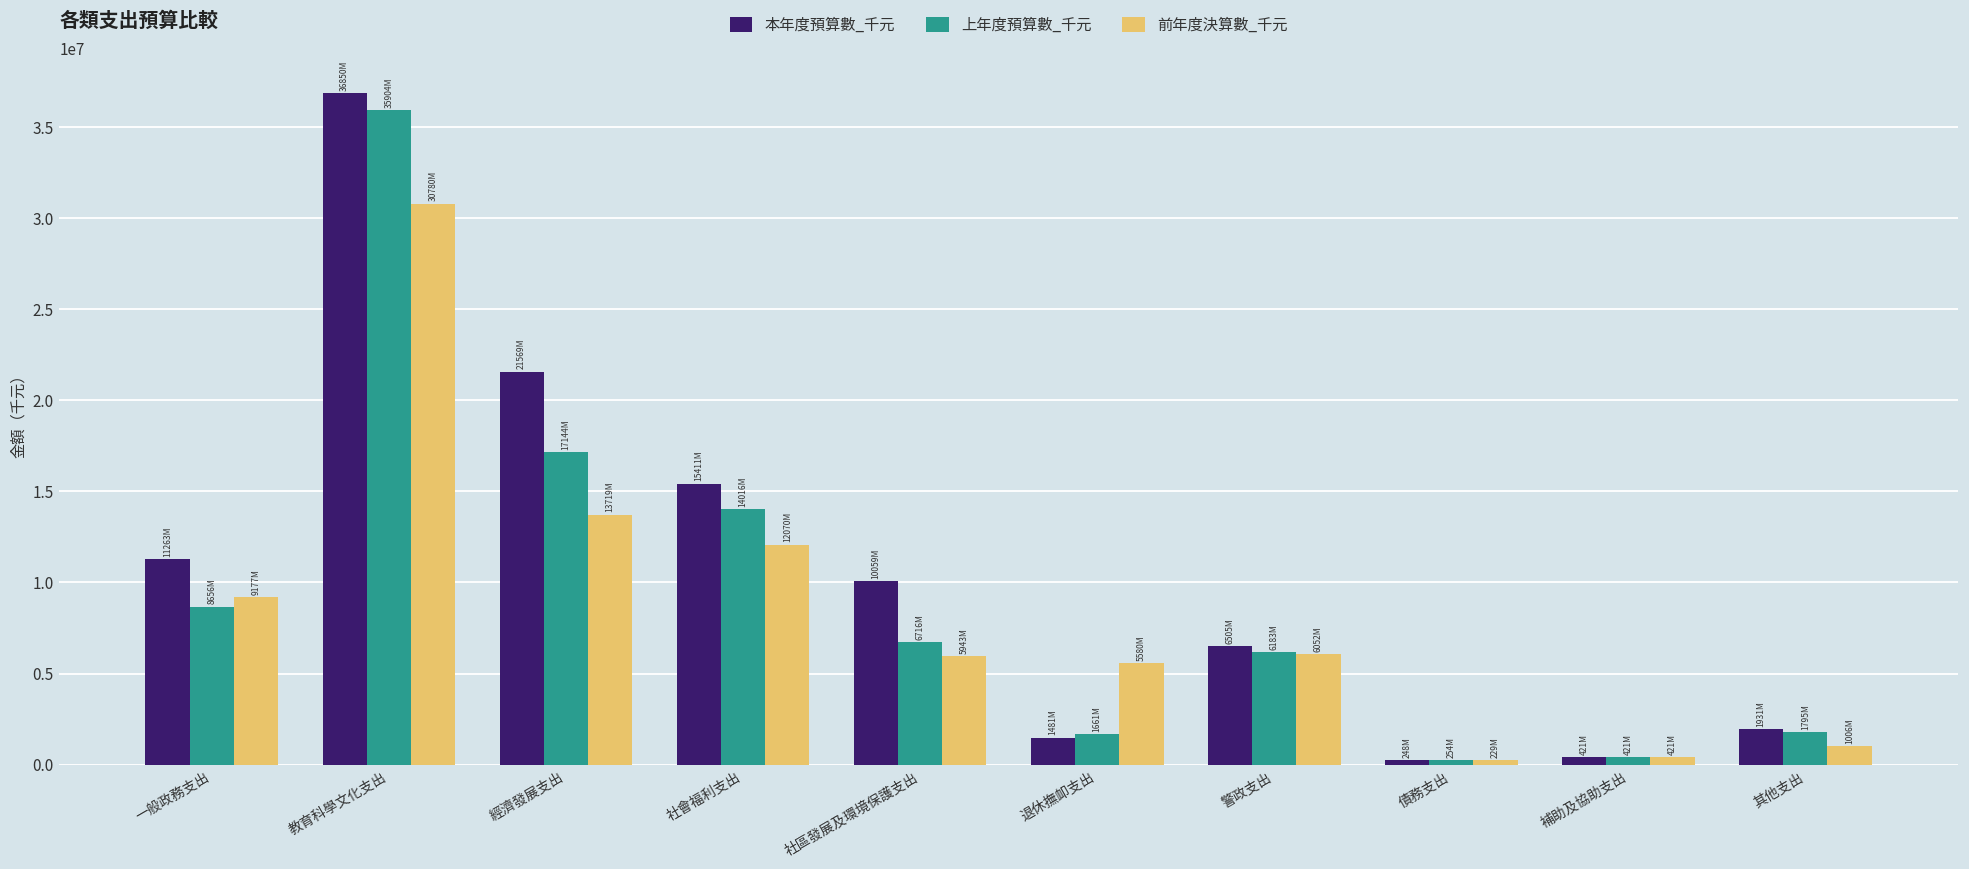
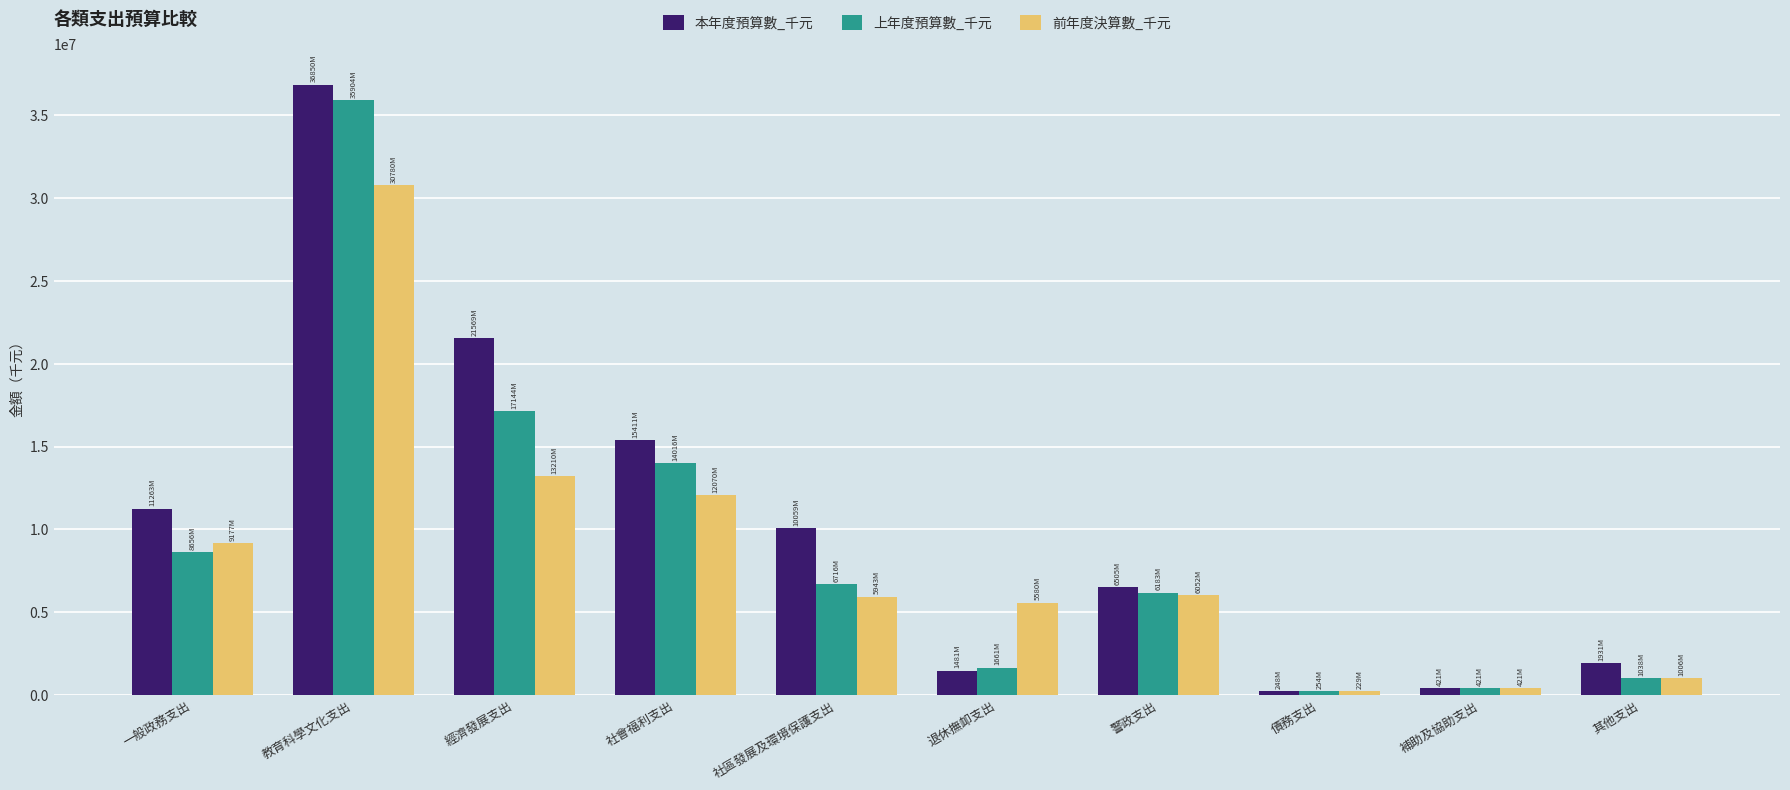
前年度決算數_千元, 經濟發展支出: 13719M -> 13210M
上年度預算數_千元, 其他支出: 1795M -> 1038M
